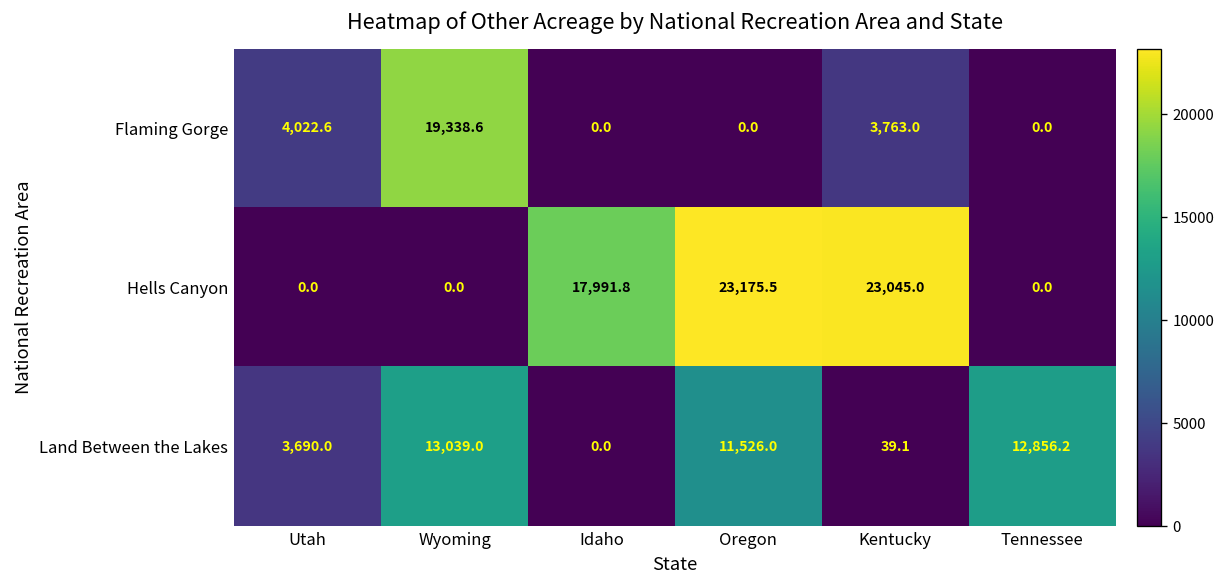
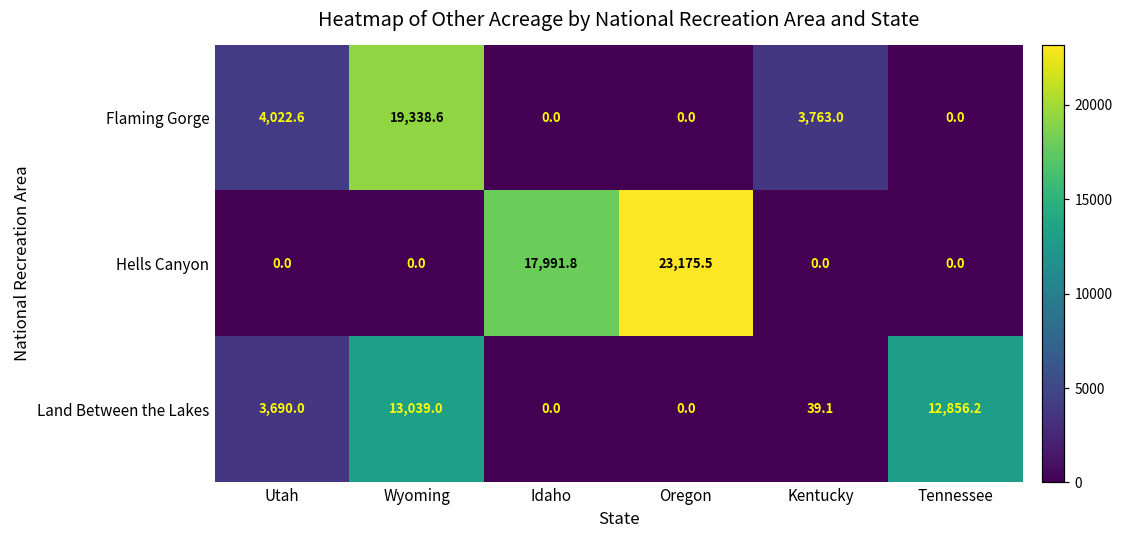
Hells Canyon, Kentucky: 23,045.0 -> 0.0
Land Between the Lakes, Oregon: 11,526.0 -> 0.0
